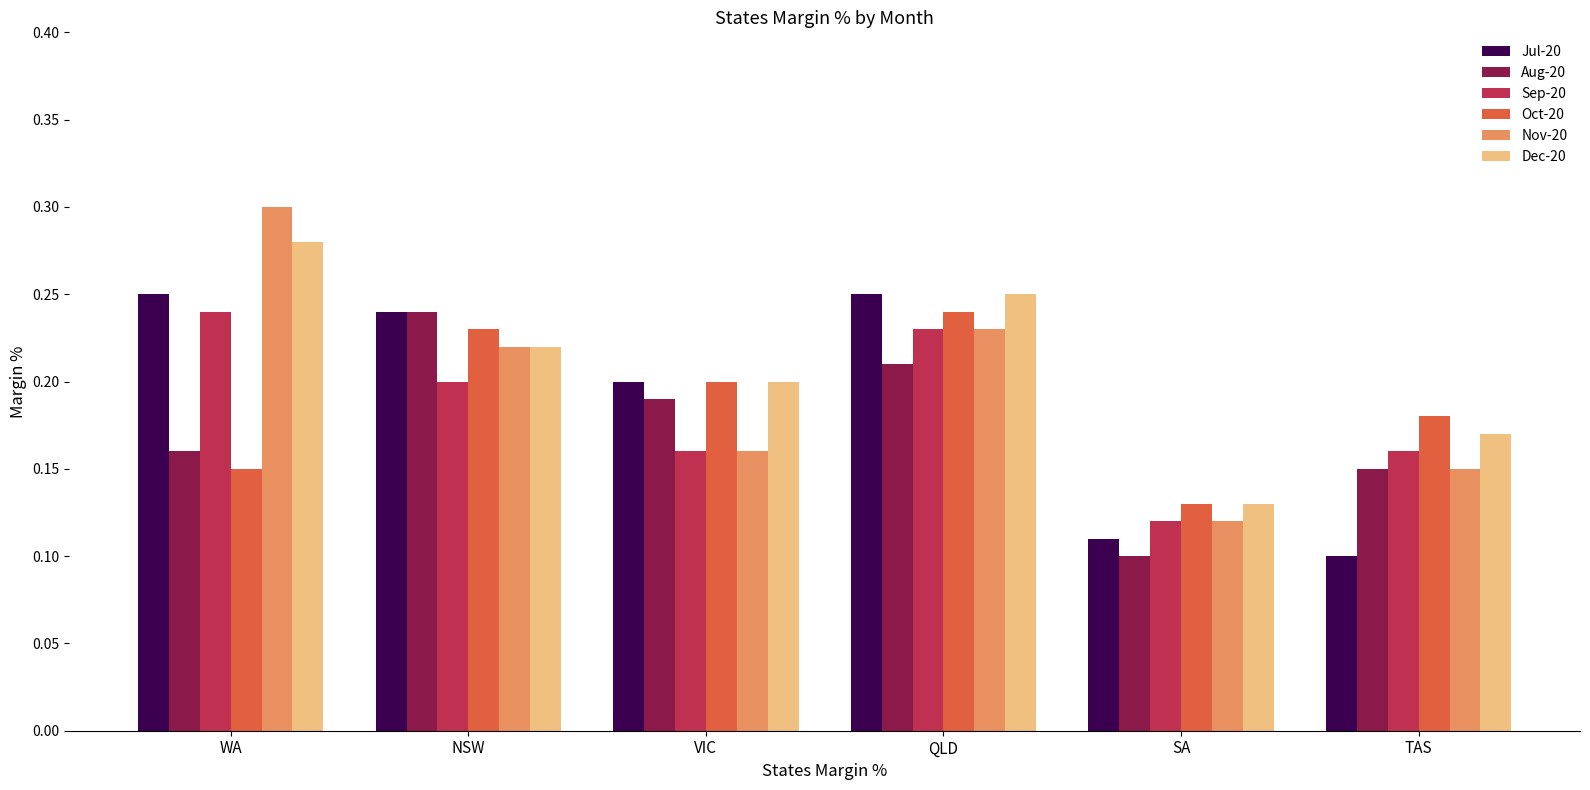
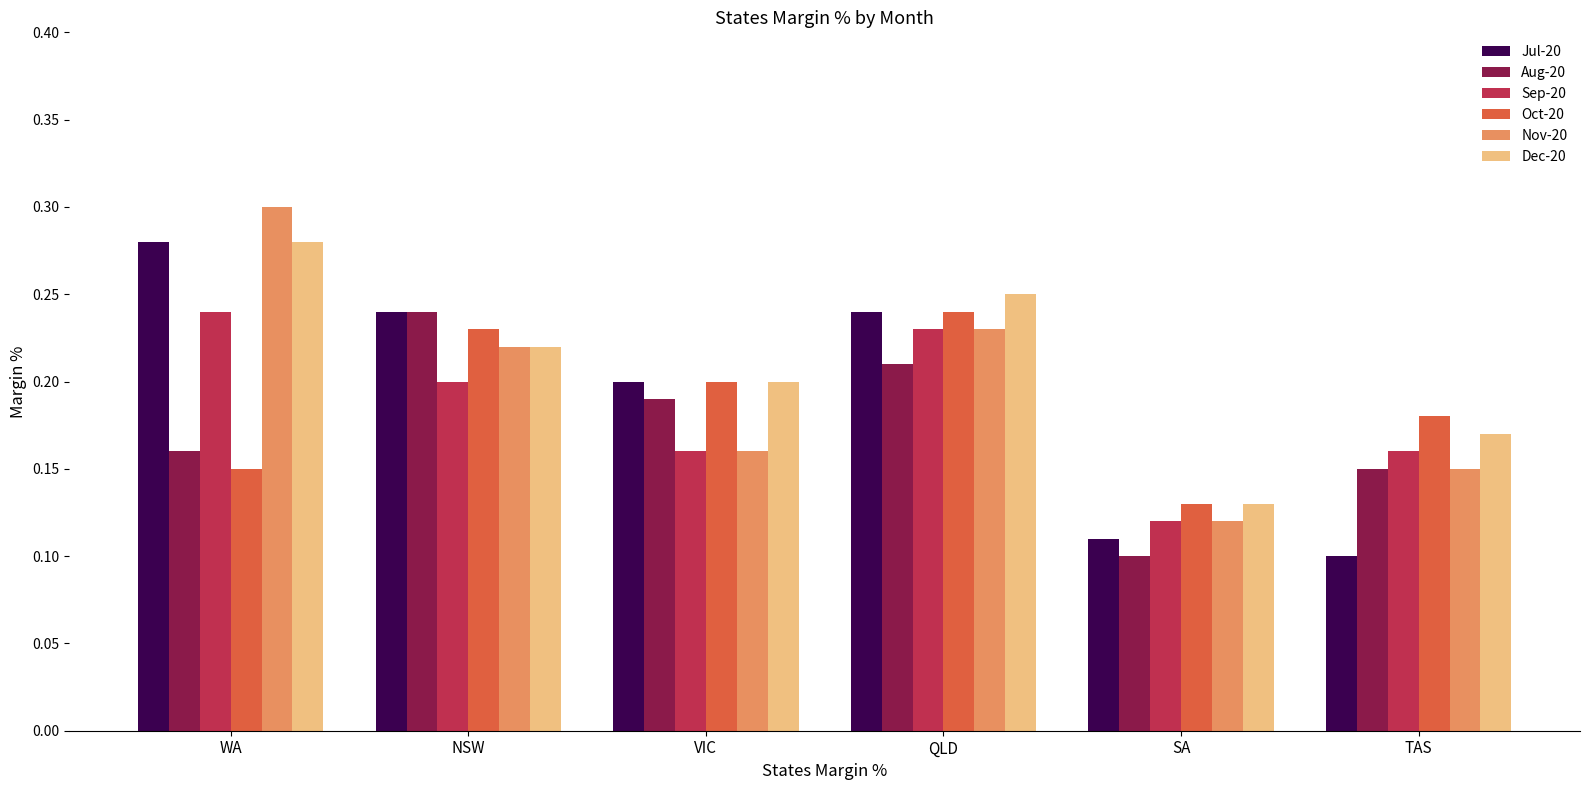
Jul-20, WA: 0.25 -> 0.28
Jul-20, QLD: 0.25 -> 0.24
